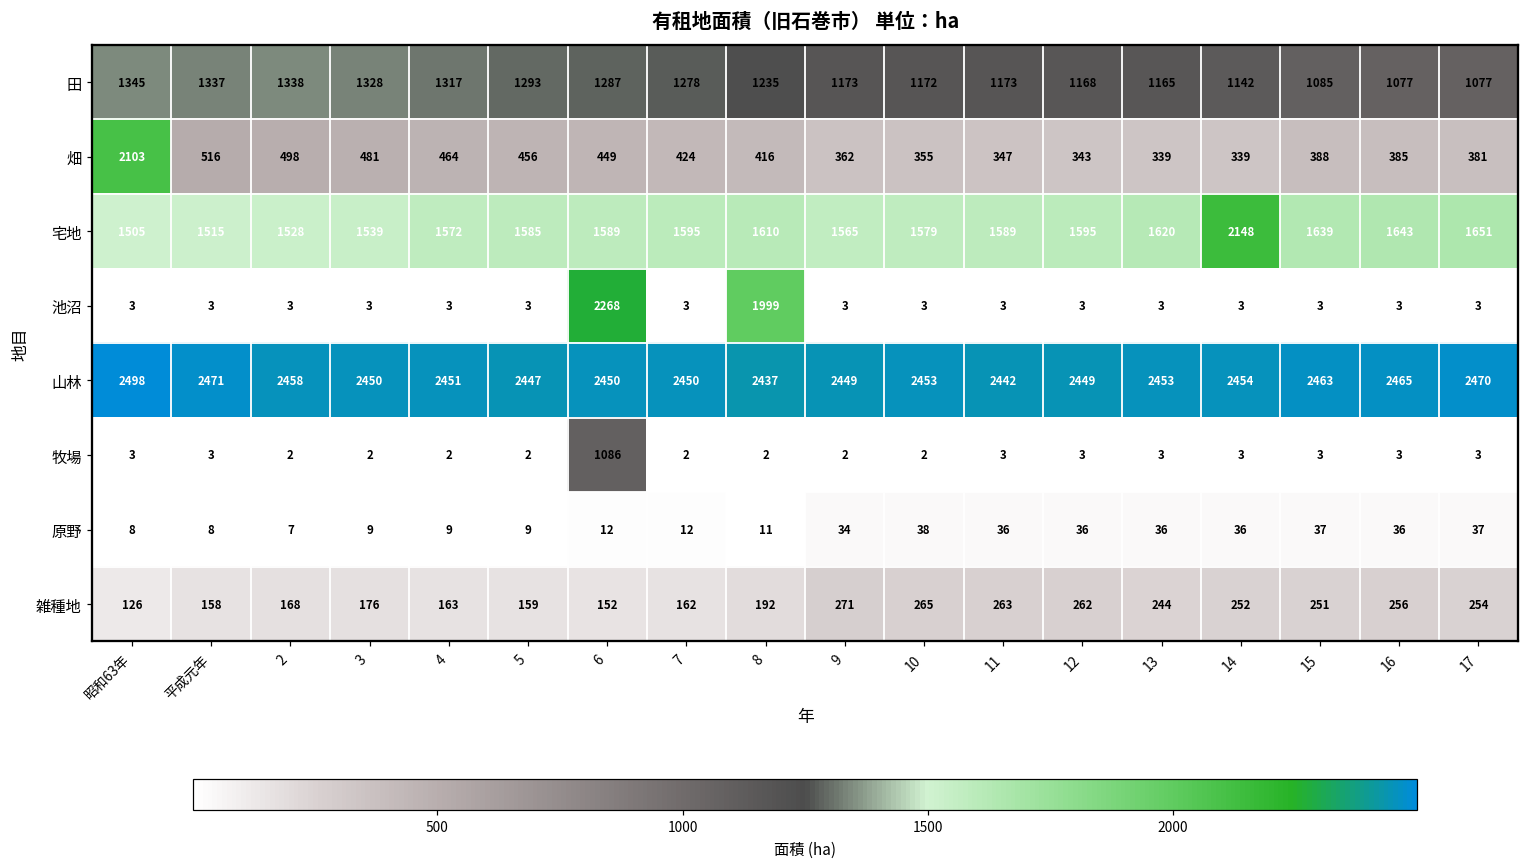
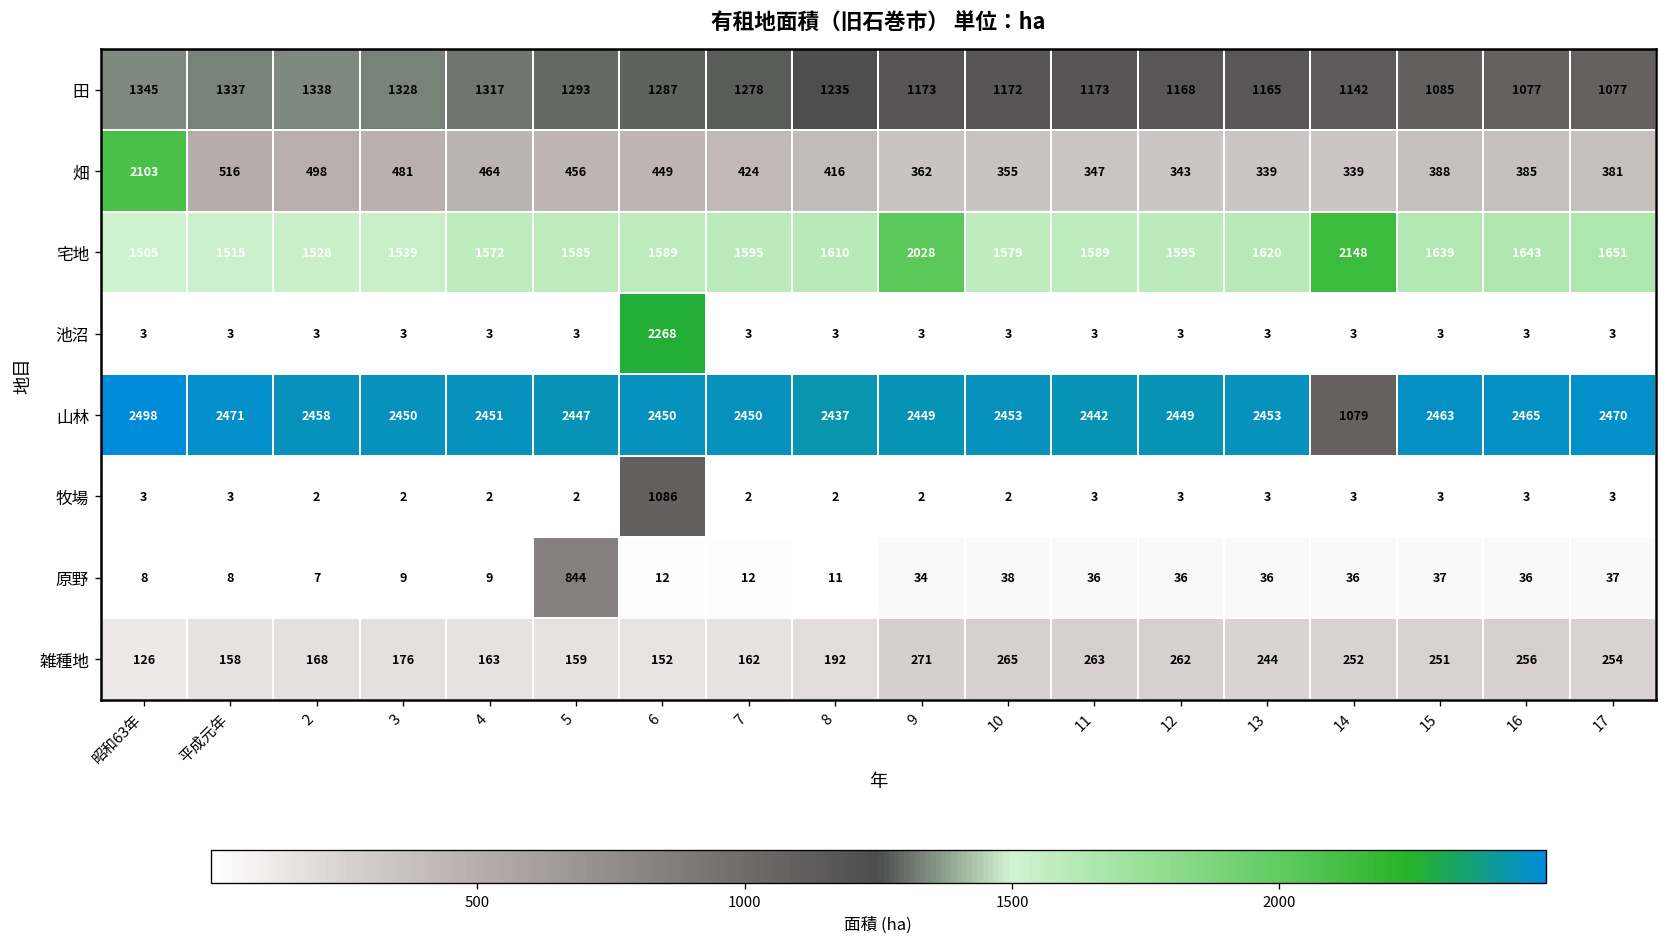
宅地, 9: 1565 -> 2028
池沼, 8: 1999 -> 3
山林, 14: 2454 -> 1079
原野, 5: 9 -> 844
